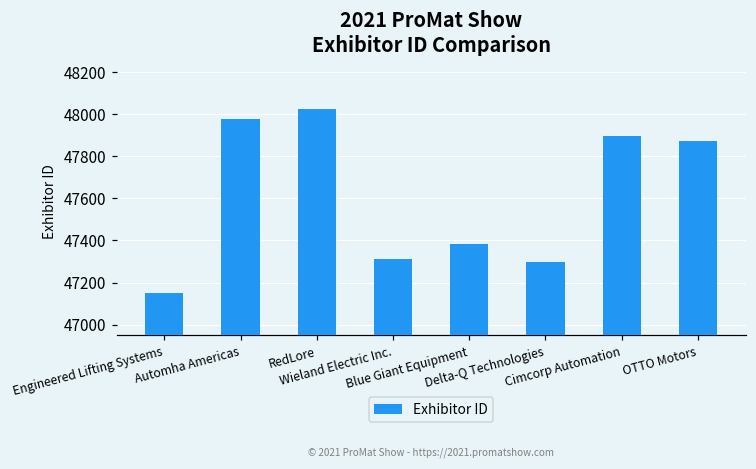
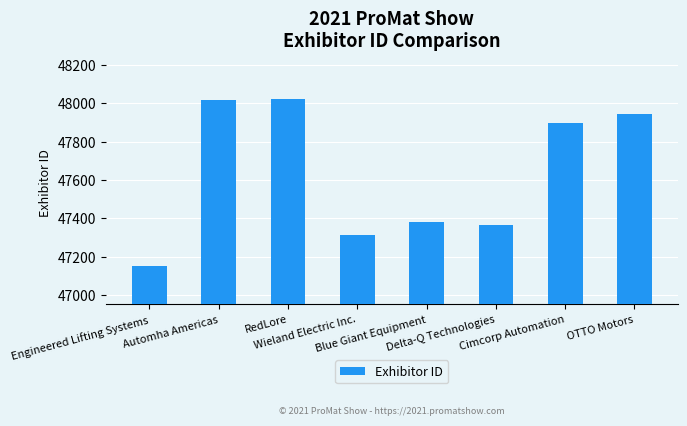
Automha Americas: 47980 -> 48020
Delta-Q Technologies: 47300 -> 47370
OTTO Motors: 47870 -> 47940
